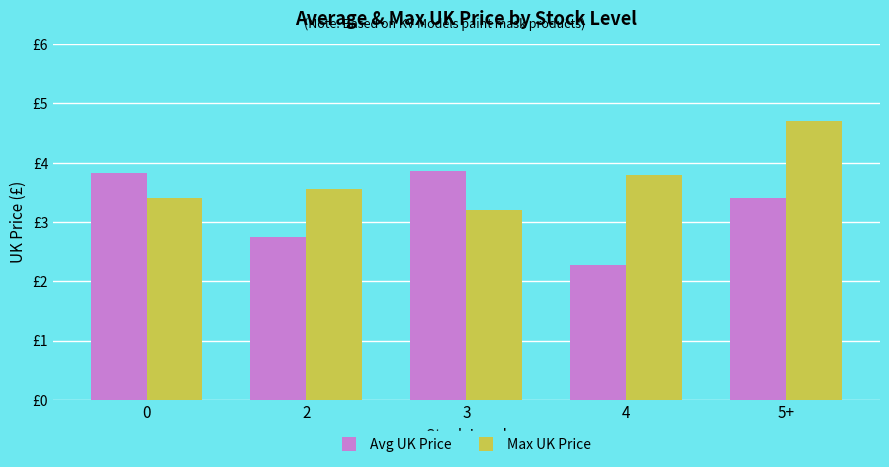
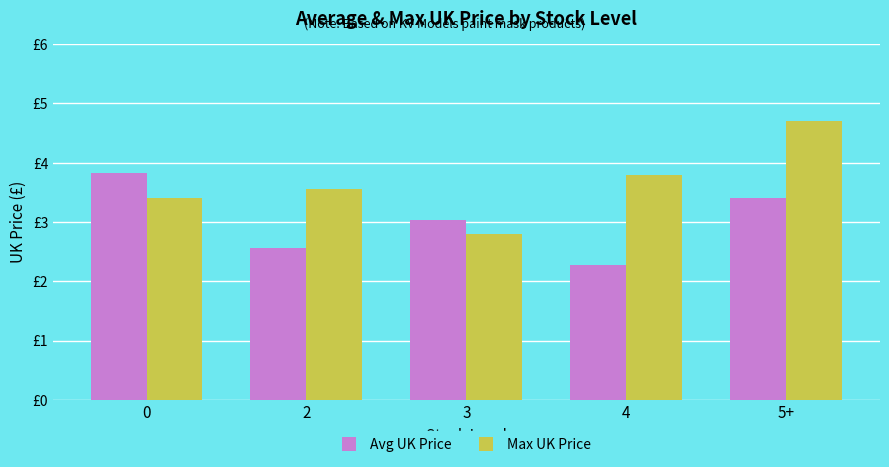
Avg UK Price, 2: £2.8 -> £2.6
Avg UK Price, 3: £3.9 -> £3.0
Max UK Price, 3: £3.2 -> £2.8
